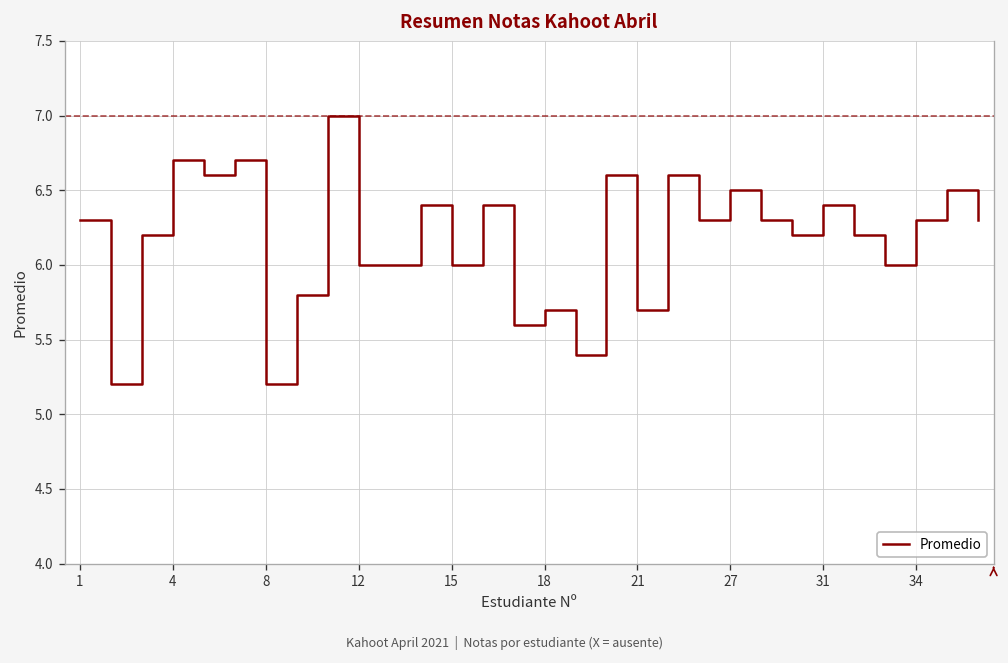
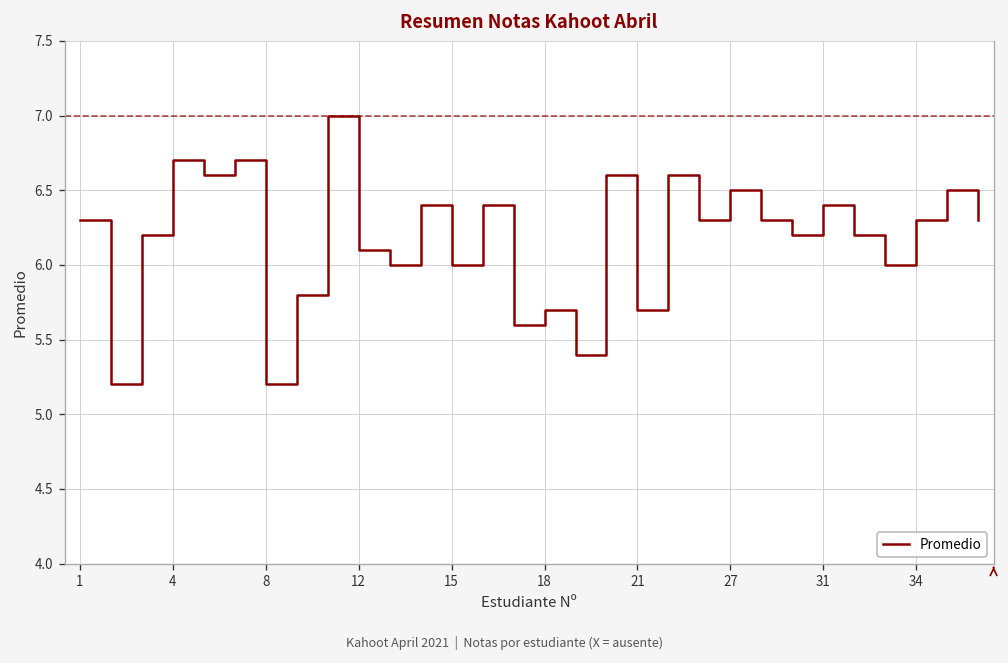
12: 6.0 -> 6.1
